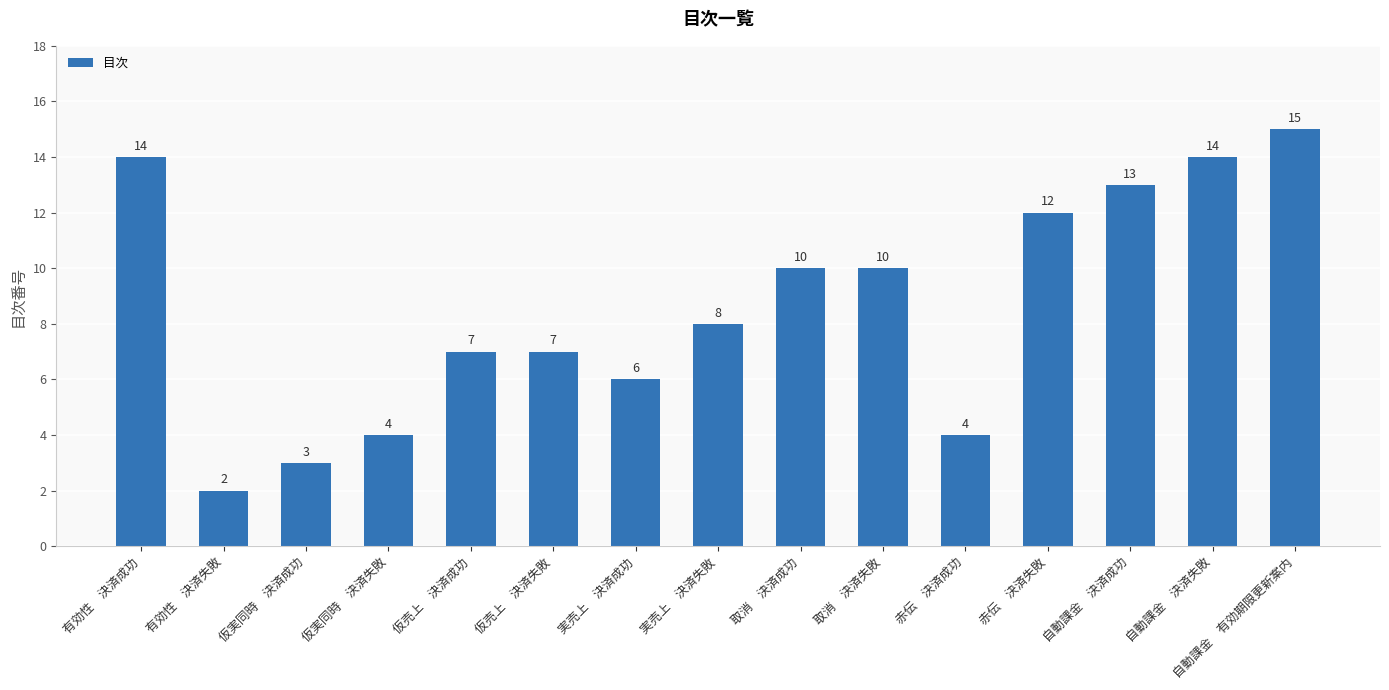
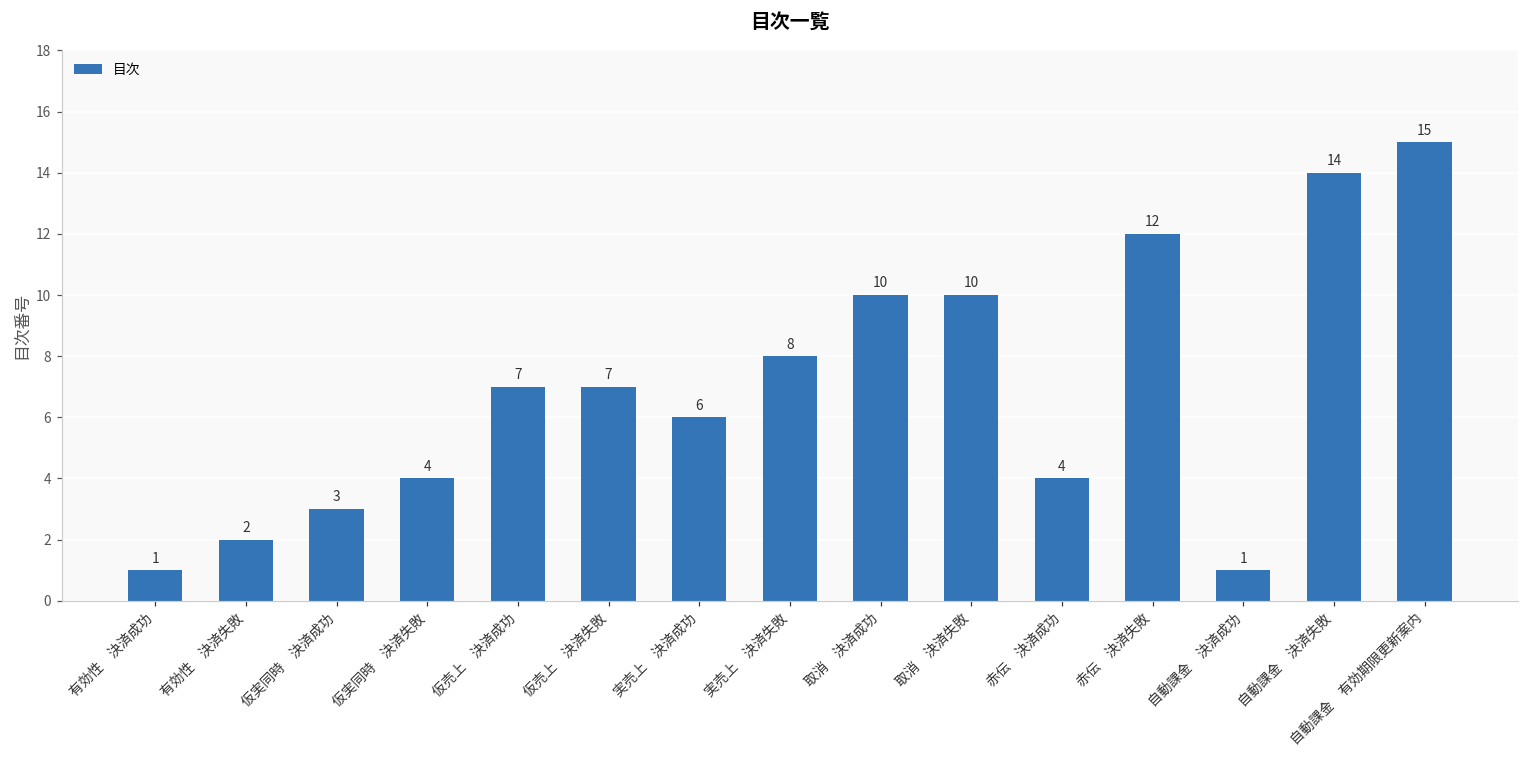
有効性 決済成功: 14 -> 1
自動課金 決済成功: 13 -> 1
